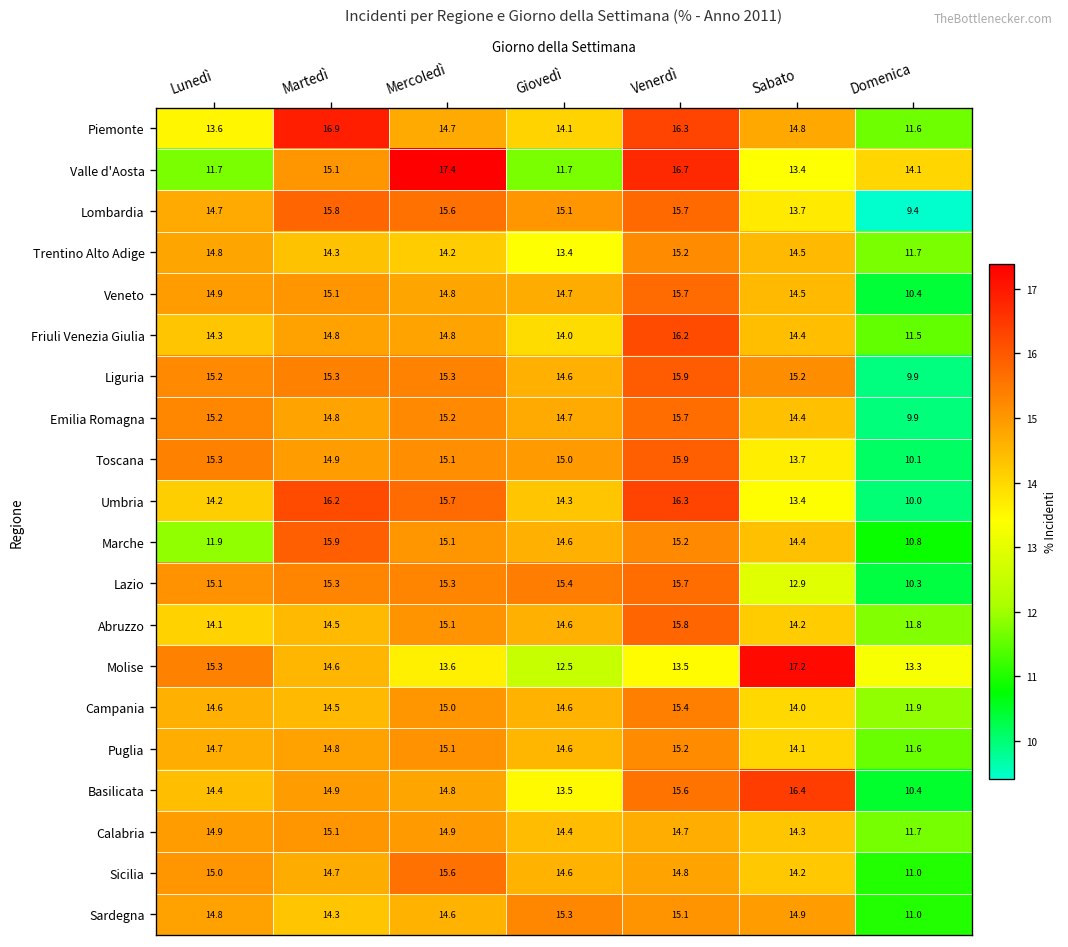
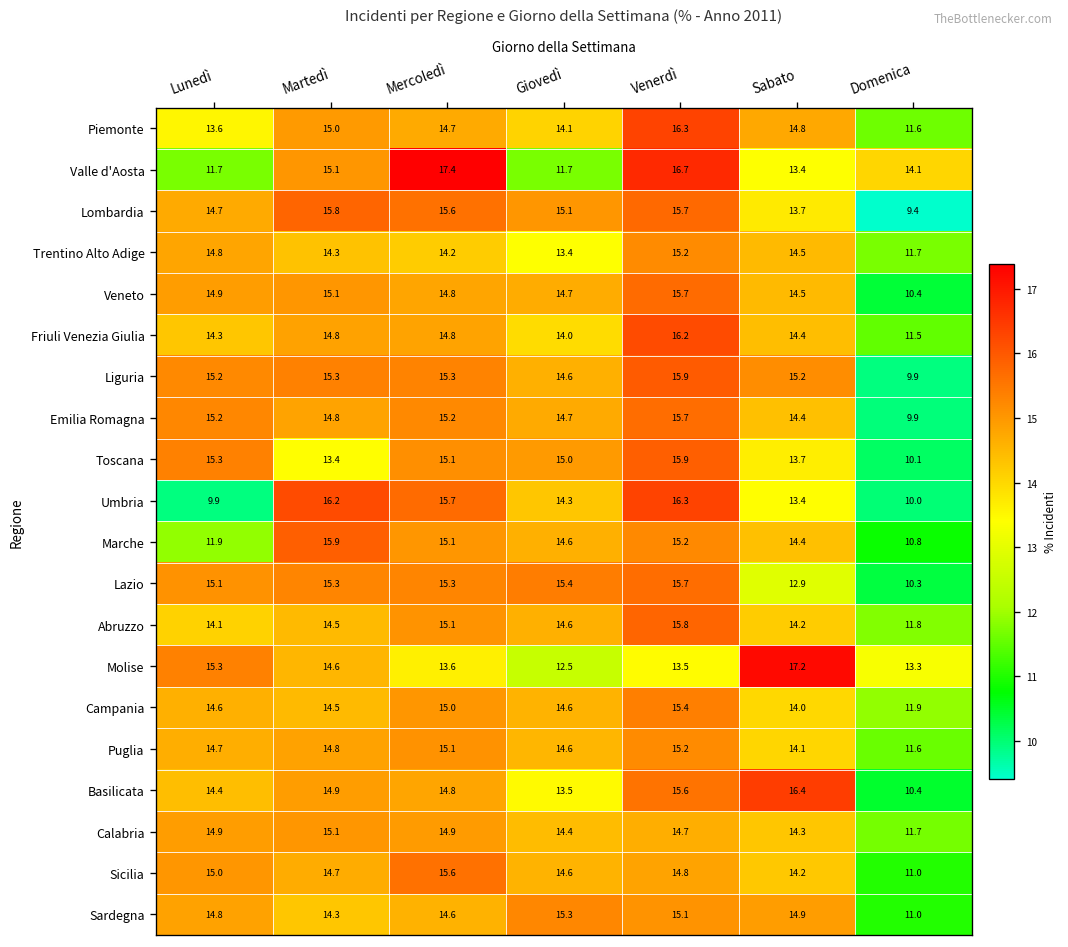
Piemonte, Martedì: 16.9 -> 15.0
Toscana, Martedì: 14.9 -> 13.4
Umbria, Lunedì: 14.2 -> 9.9
